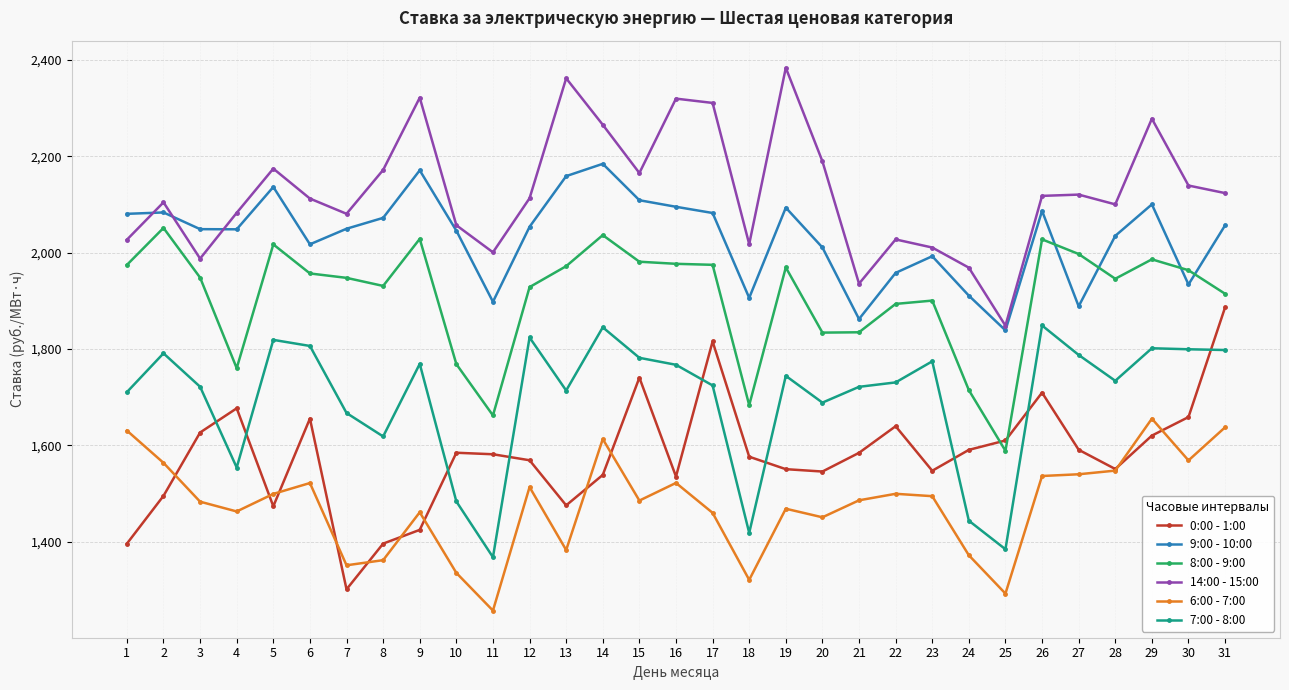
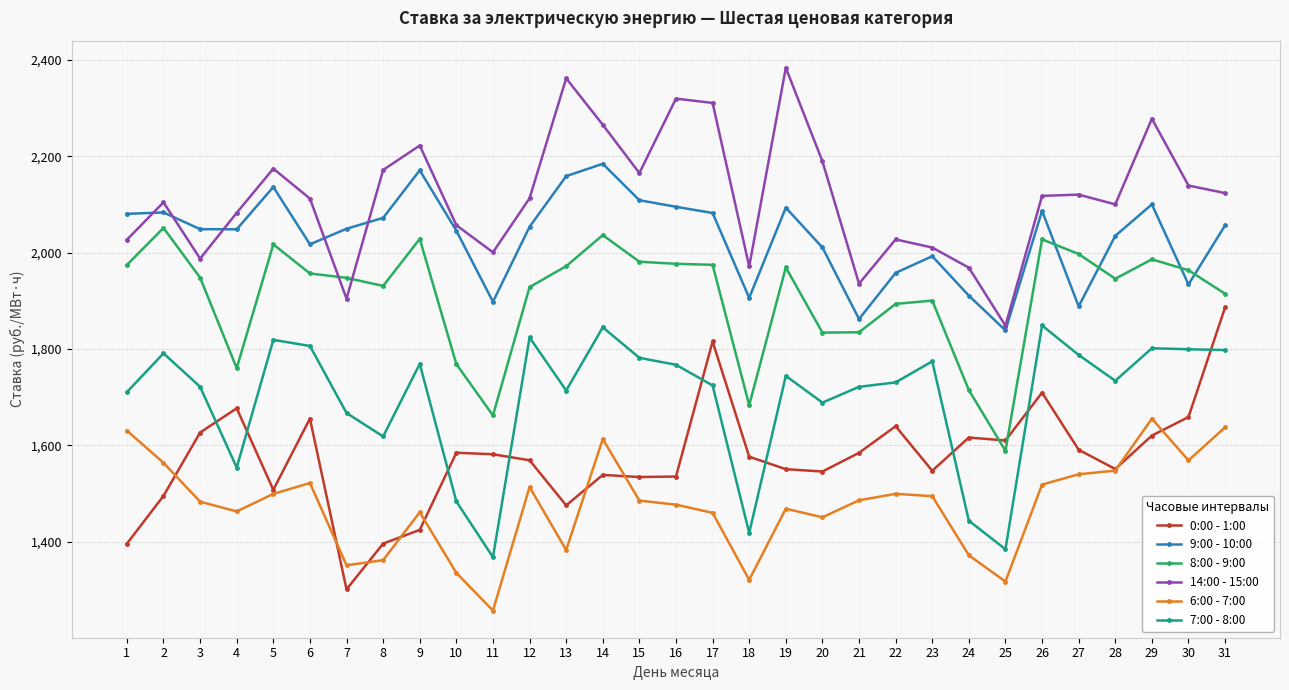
0:00 - 1:00, 5: 1,470 -> 1,510
14:00 - 15:00, 7: 2,080 -> 1,900
14:00 - 15:00, 9: 2,320 -> 2,220
0:00 - 1:00, 15: 1,740 -> 1,530
6:00 - 7:00, 16: 1,520 -> 1,480
14:00 - 15:00, 18: 2,020 -> 1,970
0:00 - 1:00, 24: 1,590 -> 1,620
6:00 - 7:00, 25: 1,290 -> 1,320
6:00 - 7:00, 26: 1,540 -> 1,520
